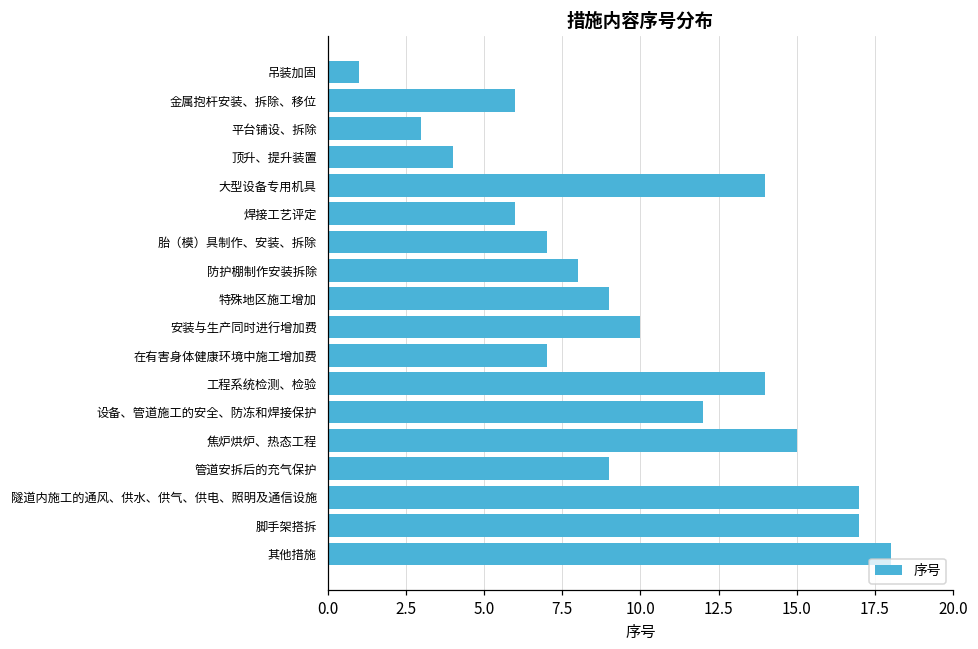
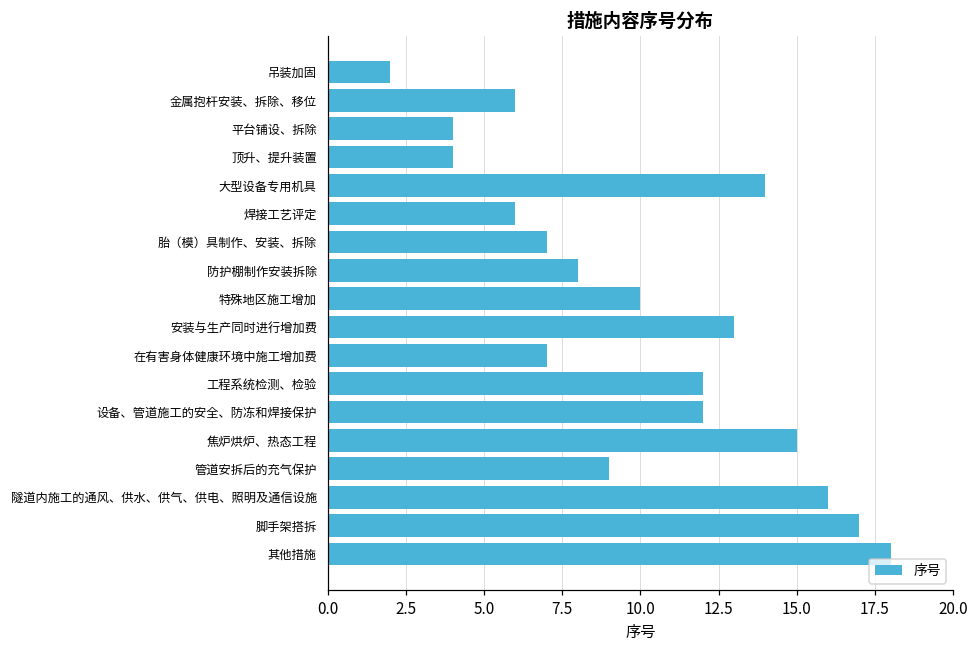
吊装加固: 1 -> 2
平台铺设、拆除: 3 -> 4
特殊地区施工增加: 9 -> 10
安装与生产同时进行增加费: 10 -> 13
工程系统检测、检验: 14 -> 12
隧道内施工的通风、供水、供气、供电、照明及通信设施: 17 -> 16
